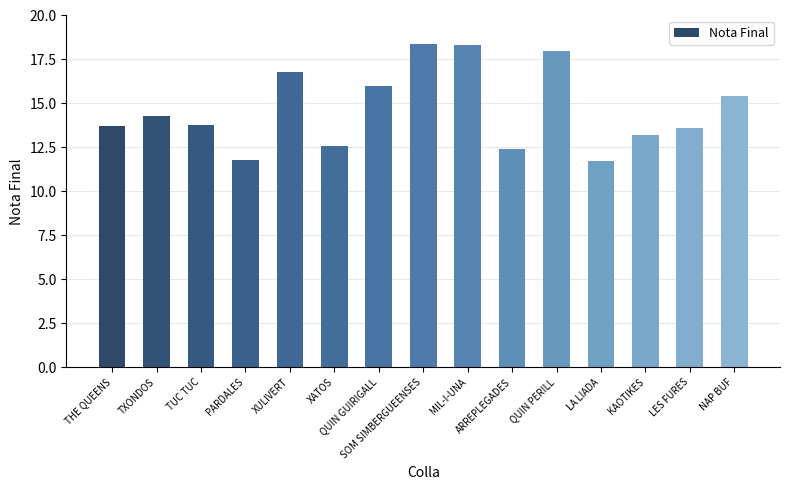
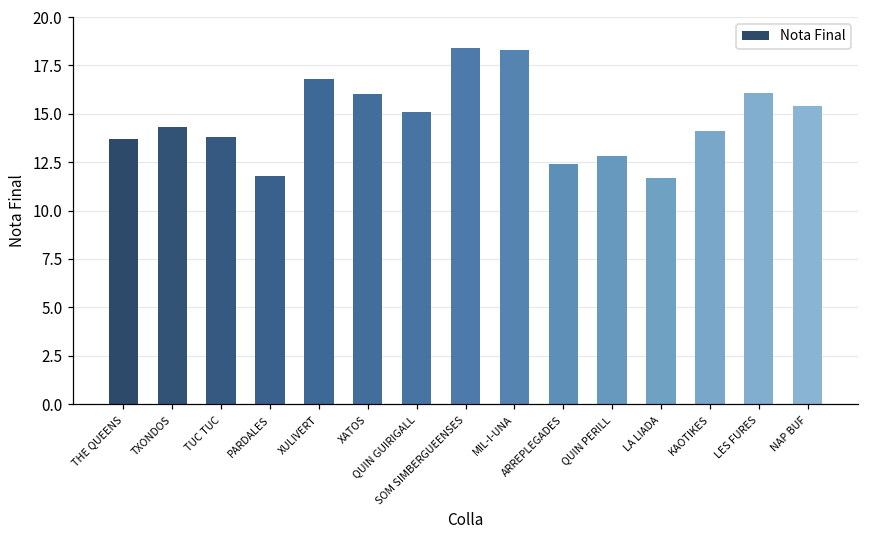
XATOS: 12.6 -> 16.0
QUIN GUIRIGALL: 16.0 -> 15.1
QUIN PERILL: 18.0 -> 12.8
KAOTIKES: 13.2 -> 14.1
LES FURES: 13.6 -> 16.1
